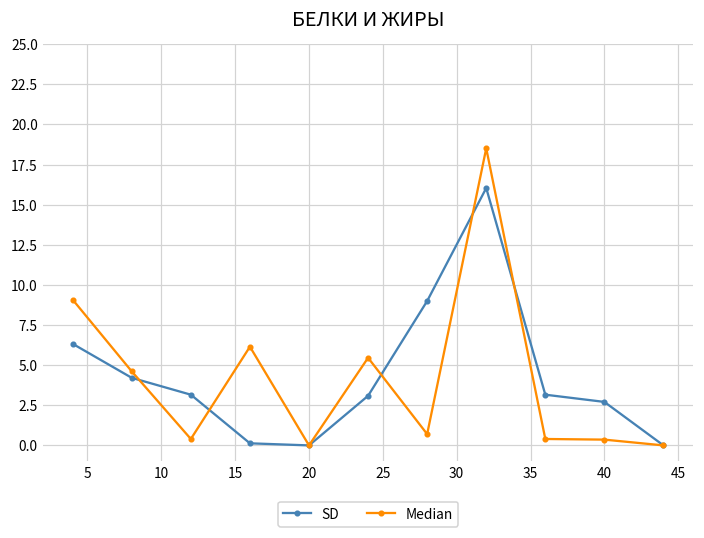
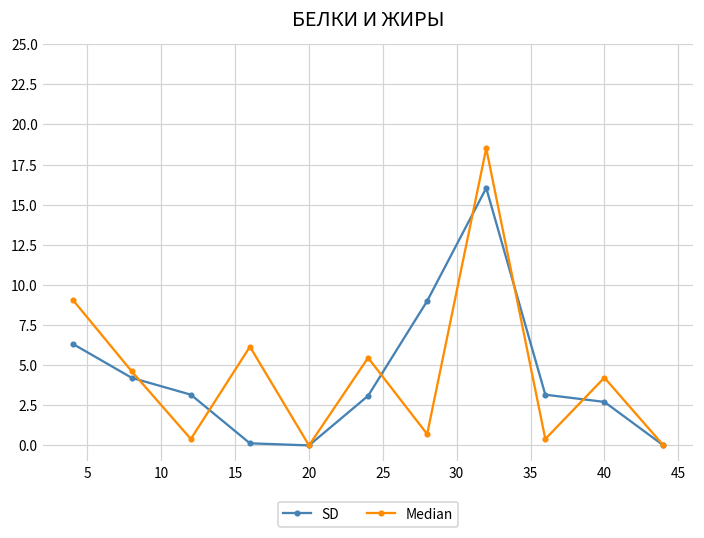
Median, 40: 0.4 -> 4.2
